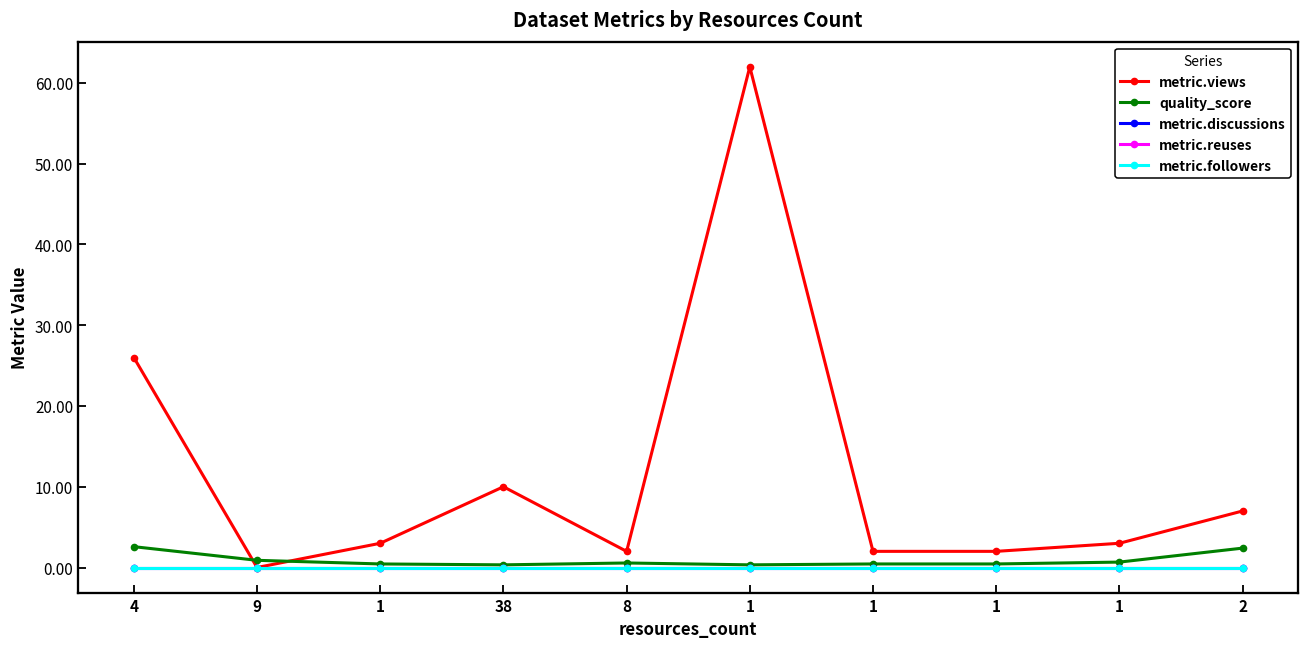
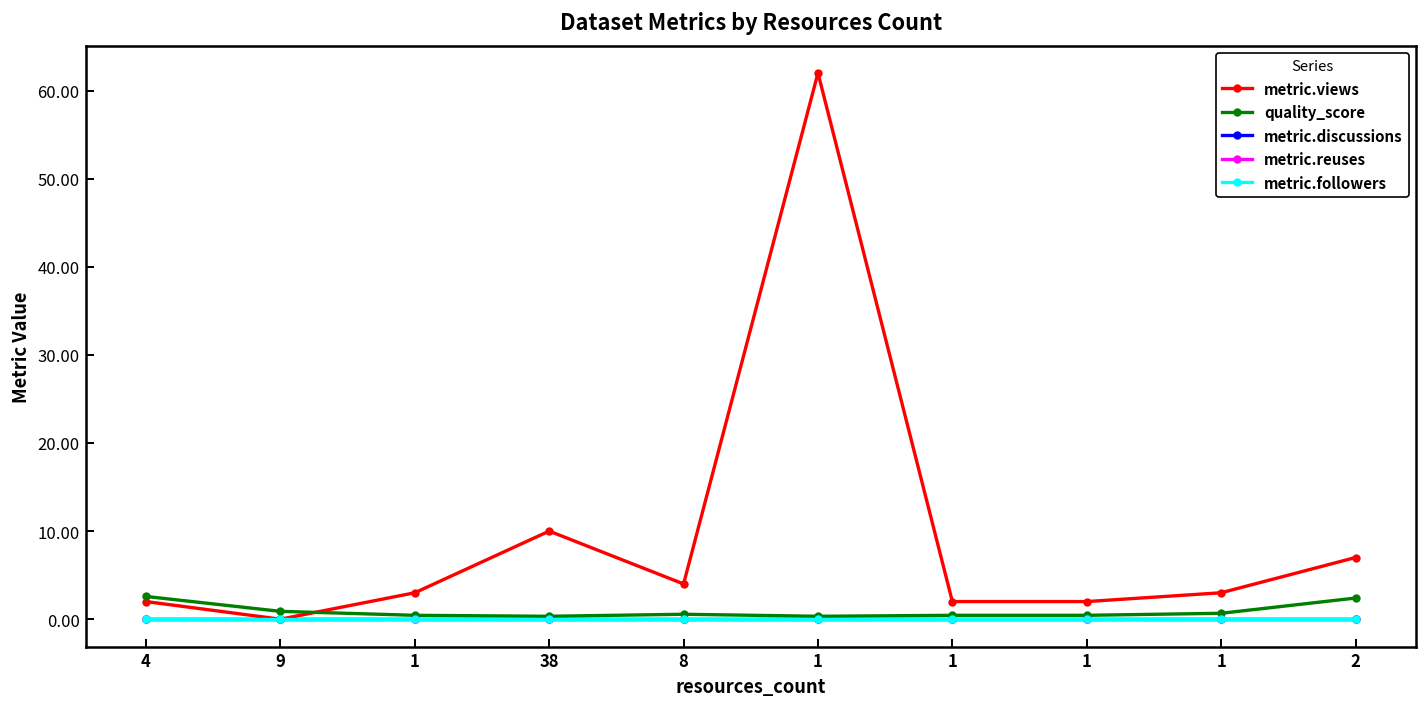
metric.views, 4: 26 -> 2
metric.views, 8: 2 -> 4
